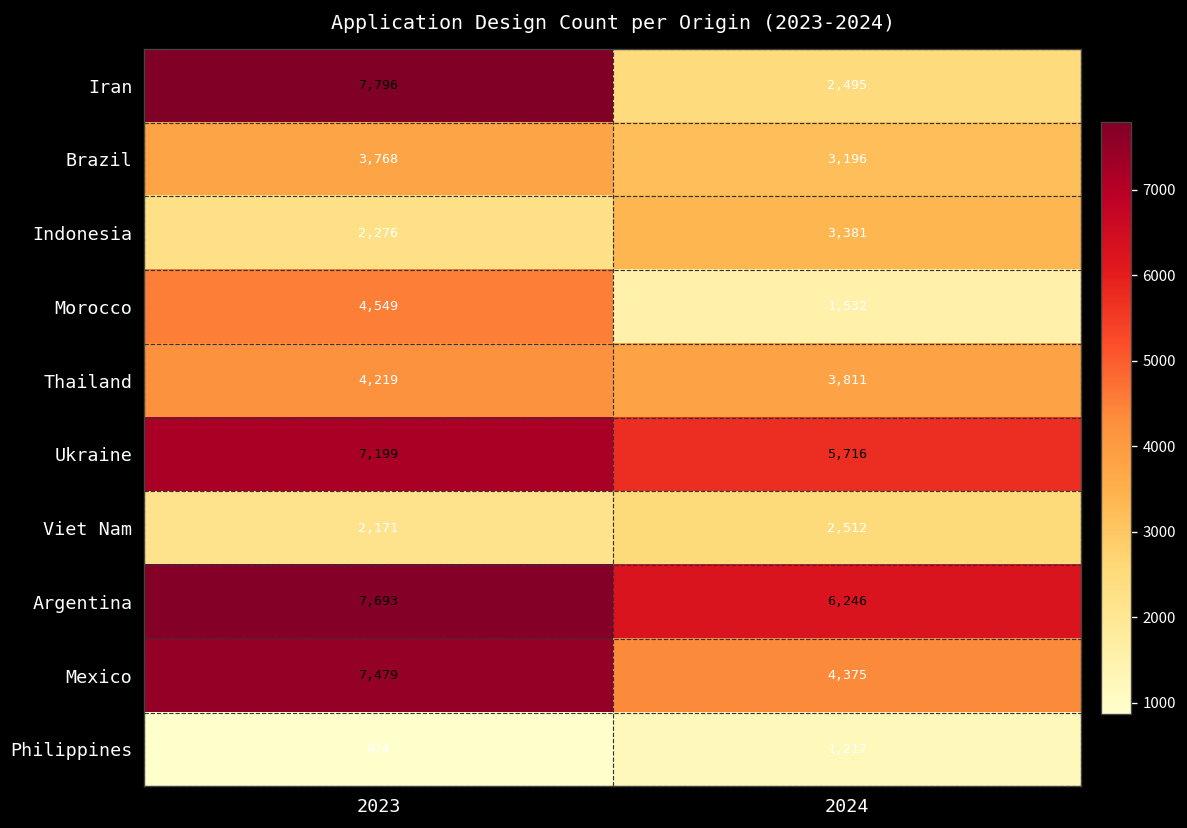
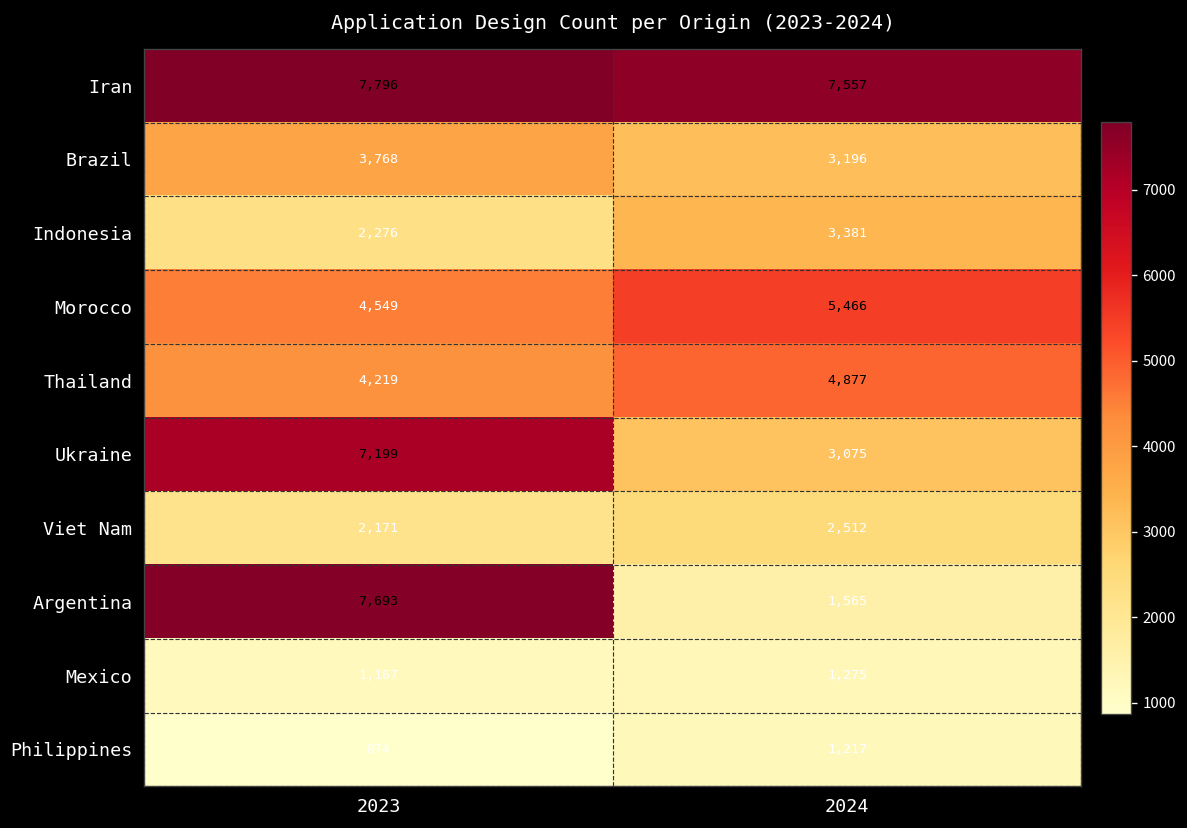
Iran, 2024: 2,495 -> 7,557
Morocco, 2024: 1,532 -> 5,466
Thailand, 2024: 3,811 -> 4,877
Ukraine, 2024: 5,716 -> 3,075
Argentina, 2024: 6,246 -> 1,565
Mexico, 2023: 7,479 -> 1,167
Mexico, 2024: 4,375 -> 1,275
